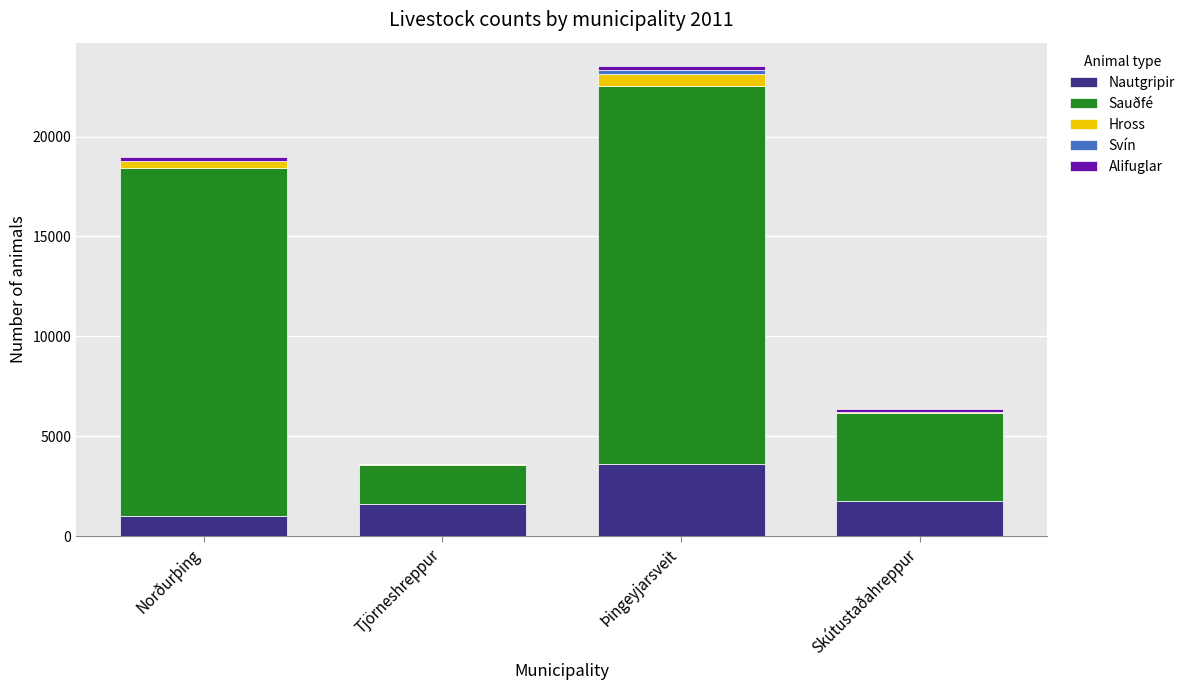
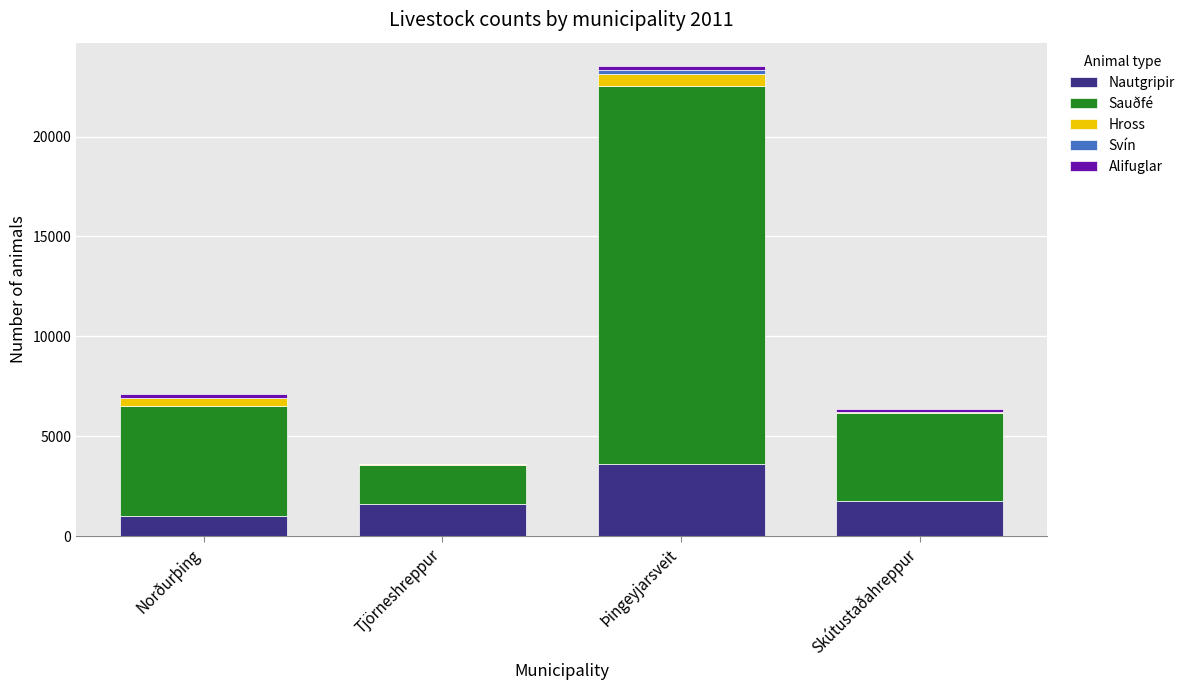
Sauðfé, Norðurþing: 17400 -> 5500
